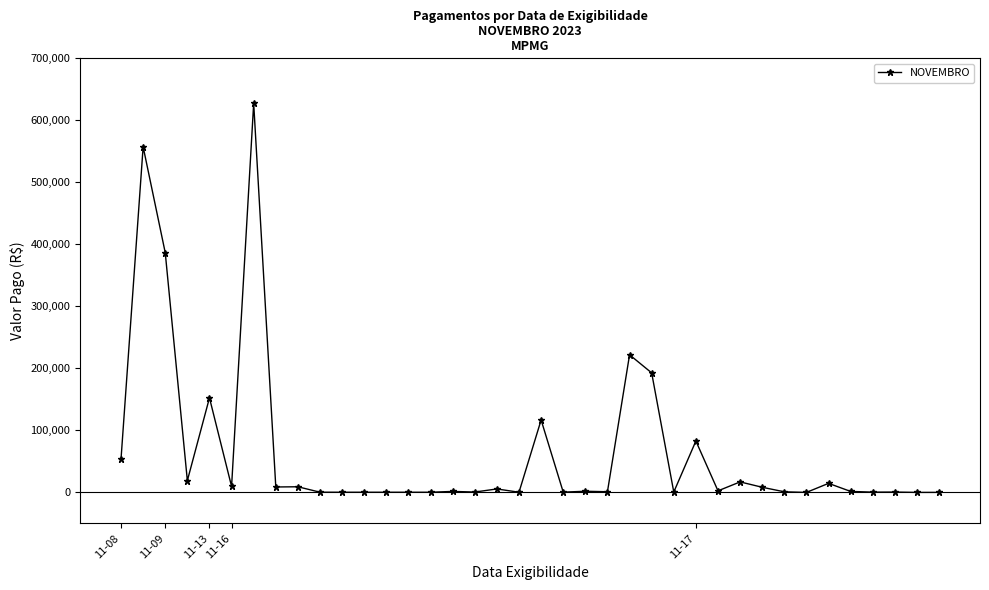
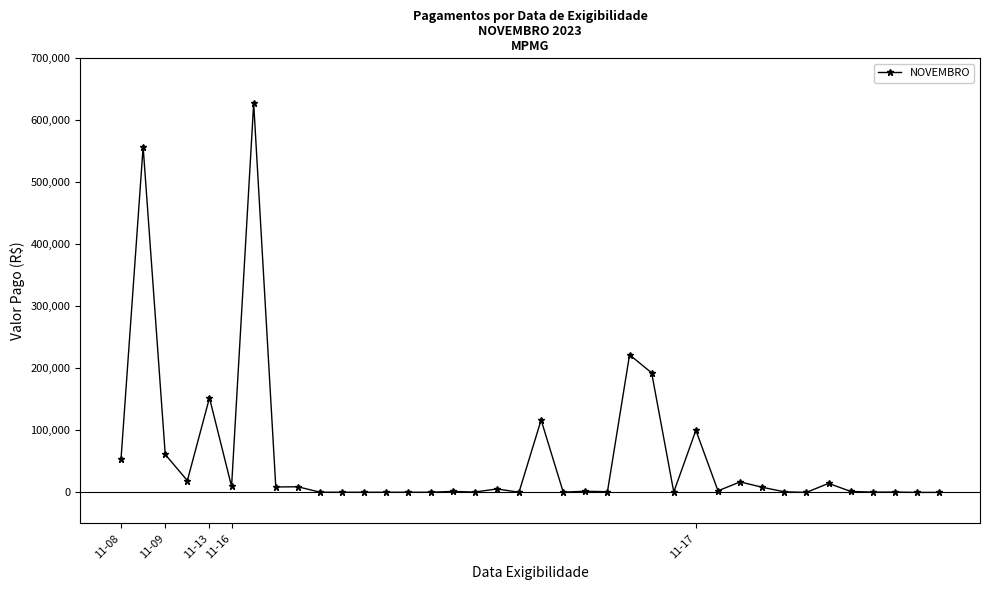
11-09: 390,000 -> 60,000
11-17: 80,000 -> 100,000
